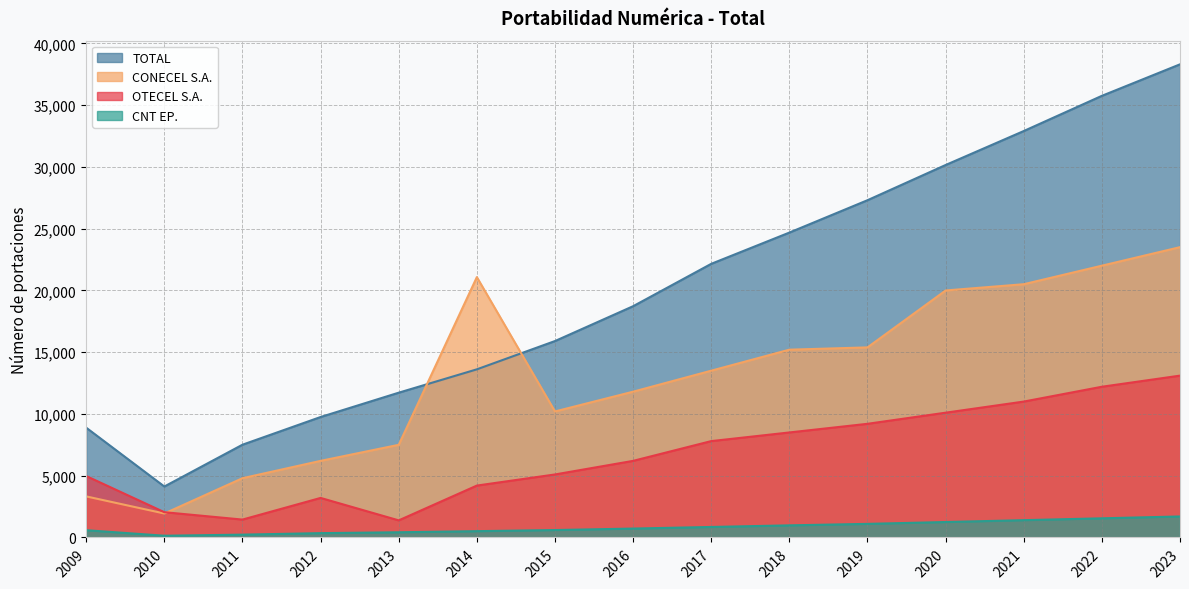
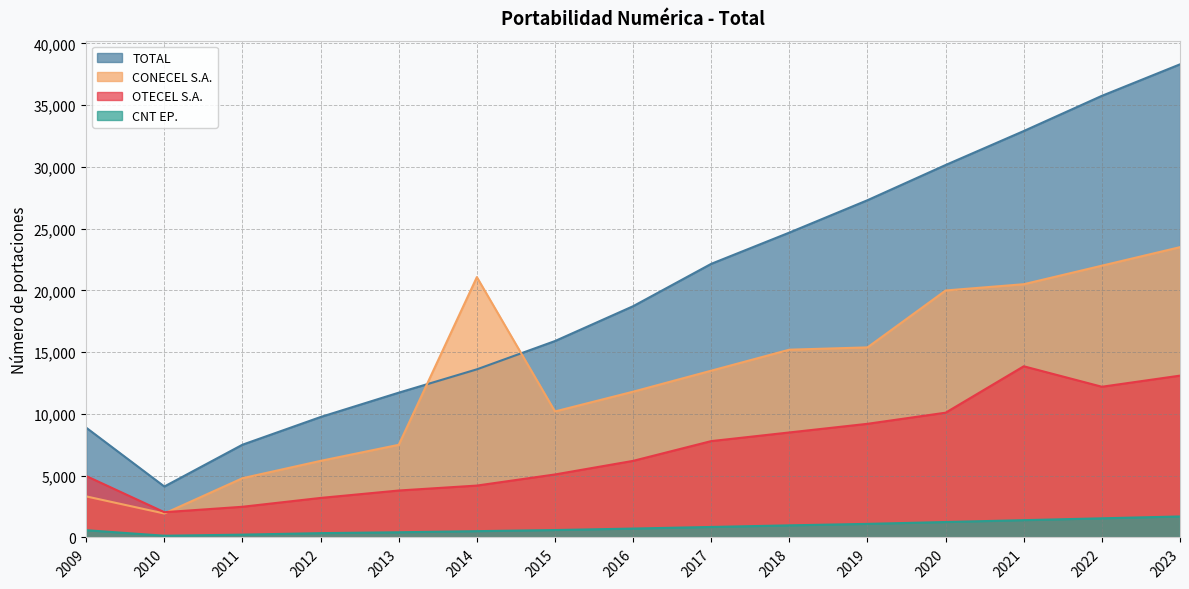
OTECEL S.A., 2011: 1,400 -> 2,500
OTECEL S.A., 2013: 1,400 -> 3,800
OTECEL S.A., 2021: 11,000 -> 13,900
